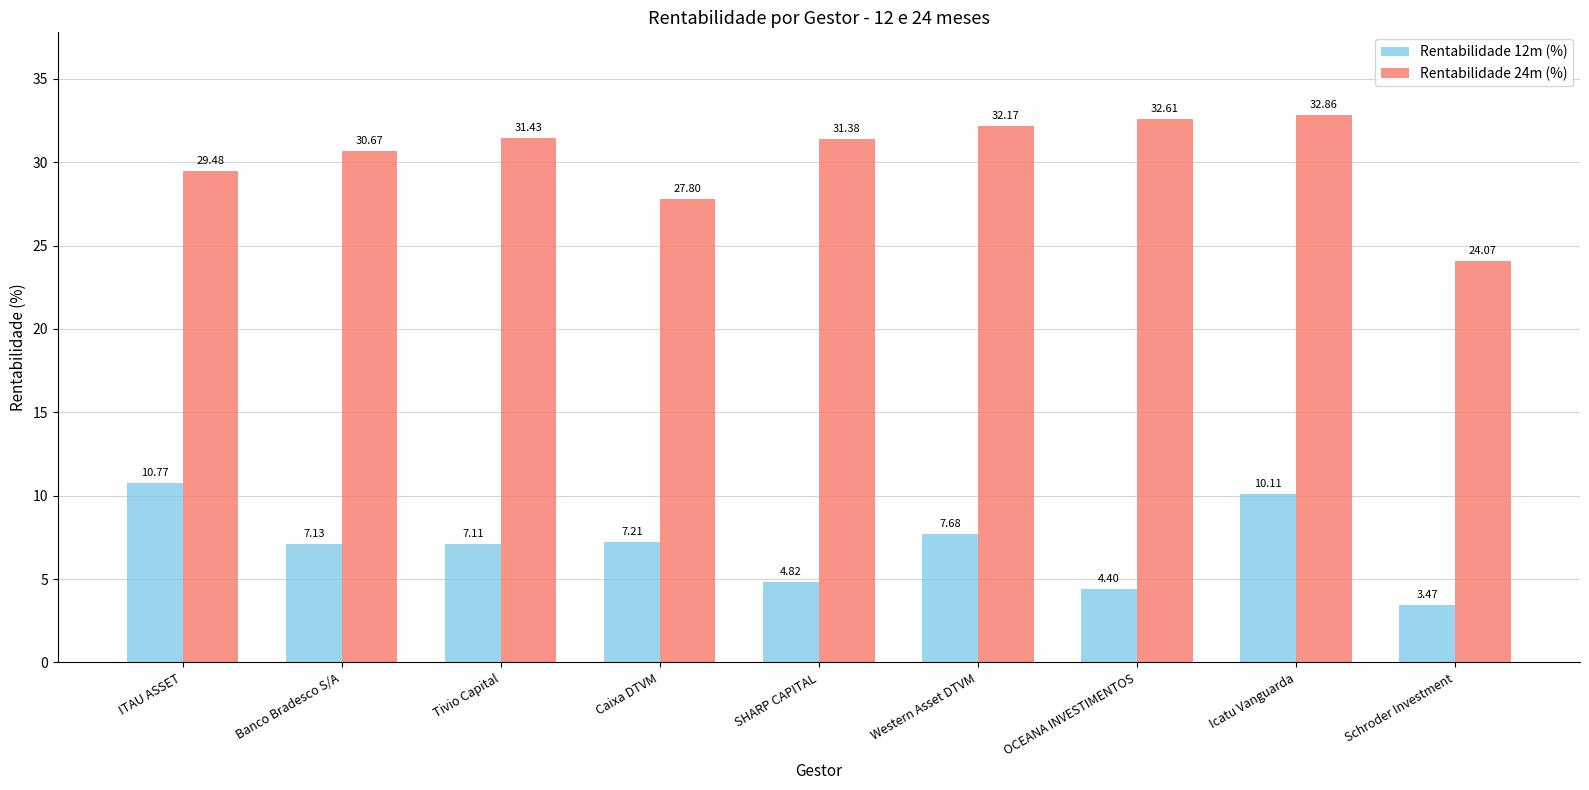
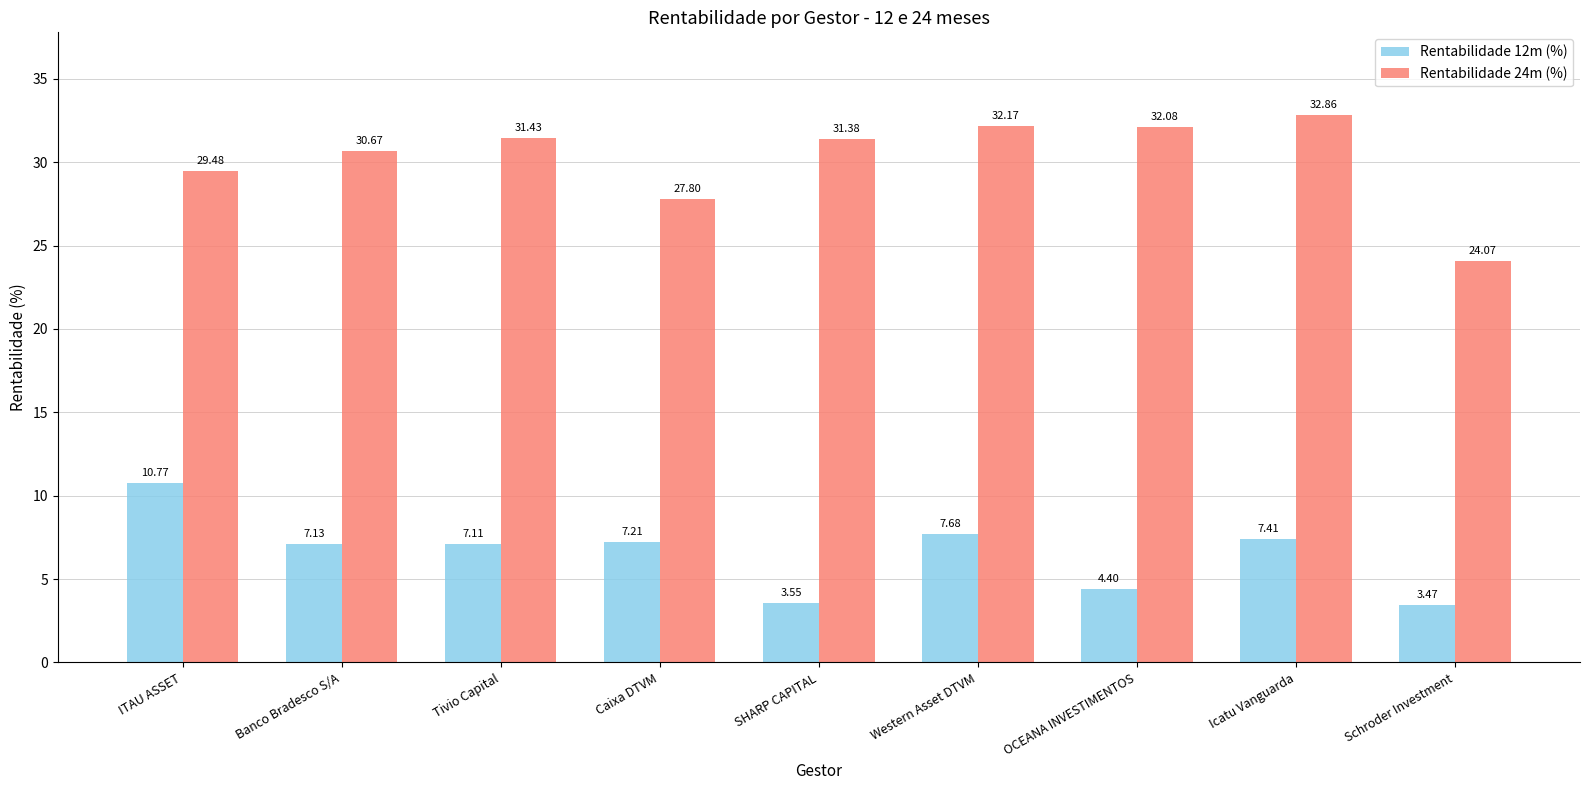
Rentabilidade 12m (%), SHARP CAPITAL: 4.82 -> 3.55
Rentabilidade 24m (%), OCEANA INVESTIMENTOS: 32.61 -> 32.08
Rentabilidade 12m (%), Icatu Vanguarda: 10.11 -> 7.41
